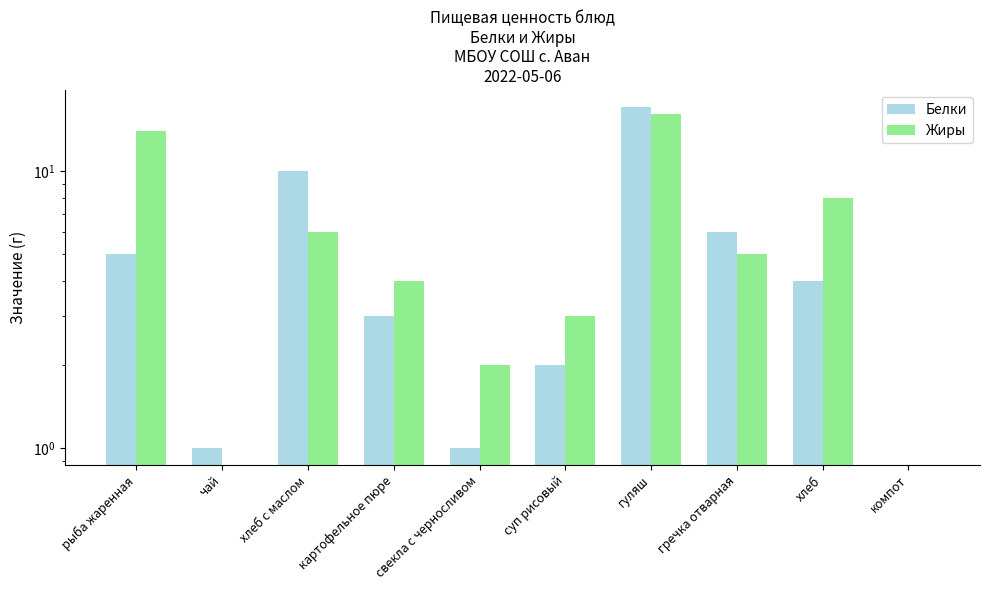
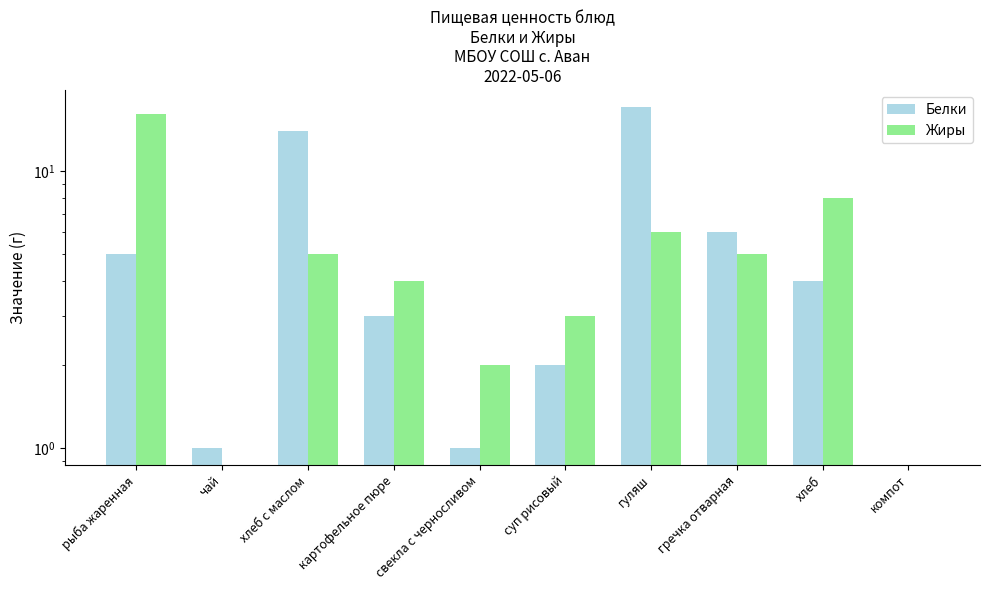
Жиры, рыба жаренная: 14 -> 16
Белки, хлеб с маслом: 10 -> 14
Жиры, хлеб с маслом: 6 -> 5
Жиры, гуляш: 16 -> 6
